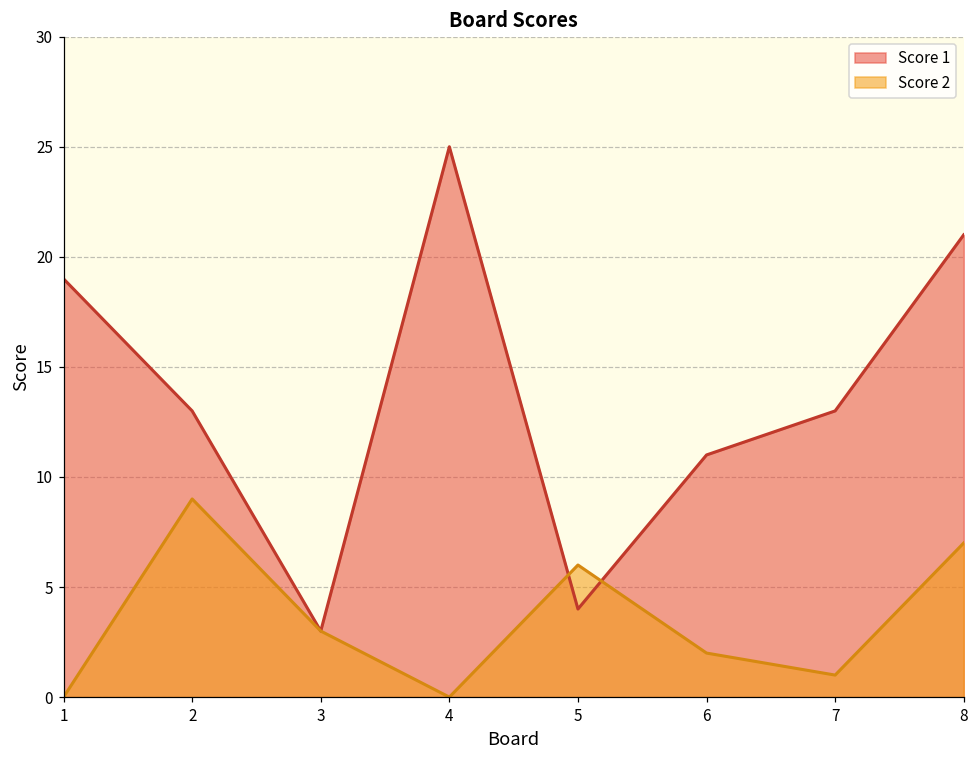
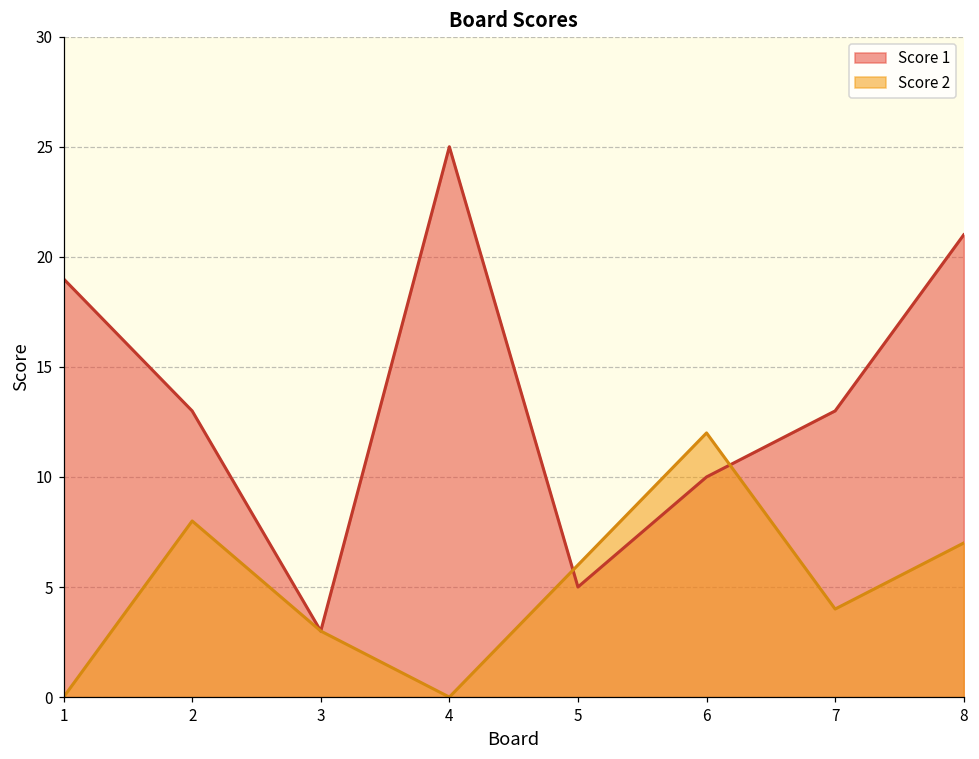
Score 2, 2: 9 -> 8
Score 1, 5: 4 -> 5
Score 1, 6: 11 -> 10
Score 2, 6: 2 -> 12
Score 2, 7: 1 -> 4
